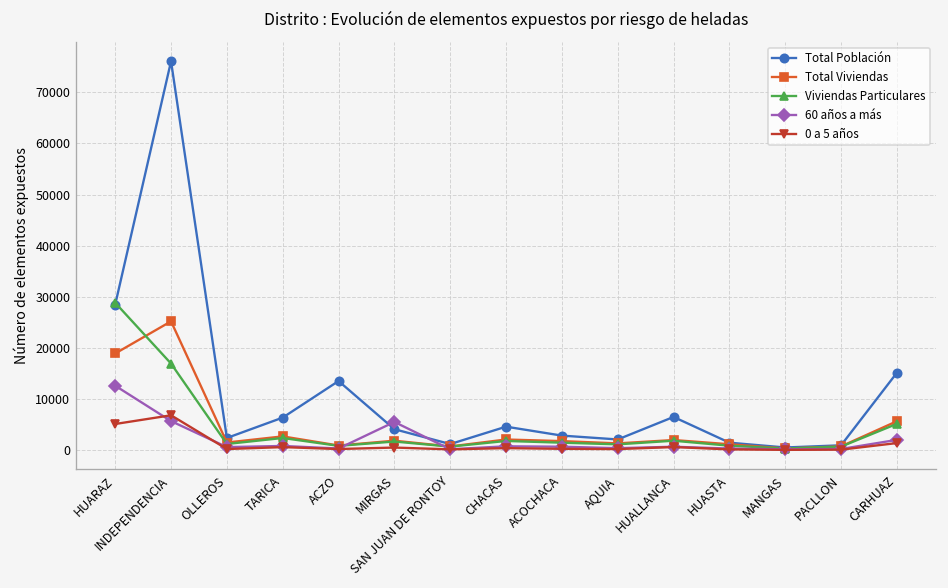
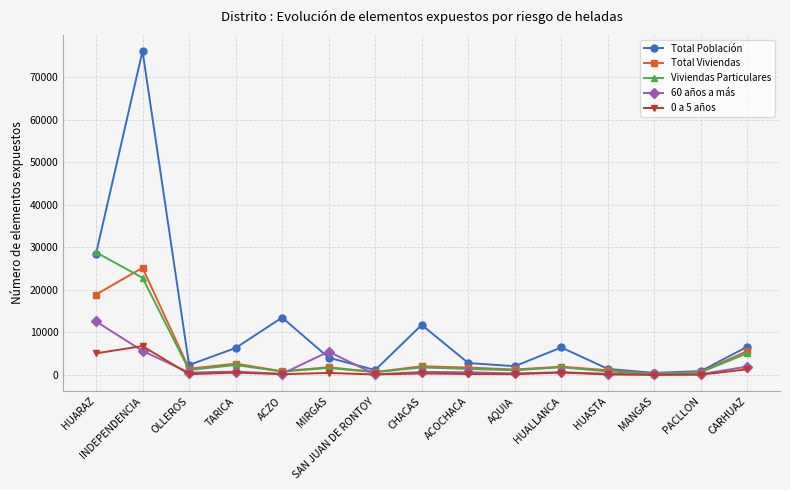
Viviendas Particulares, INDEPENDENCIA: 17000 -> 23000
Total Población, CHACAS: 5000 -> 12000
Total Población, CARHUAZ: 15000 -> 7000
